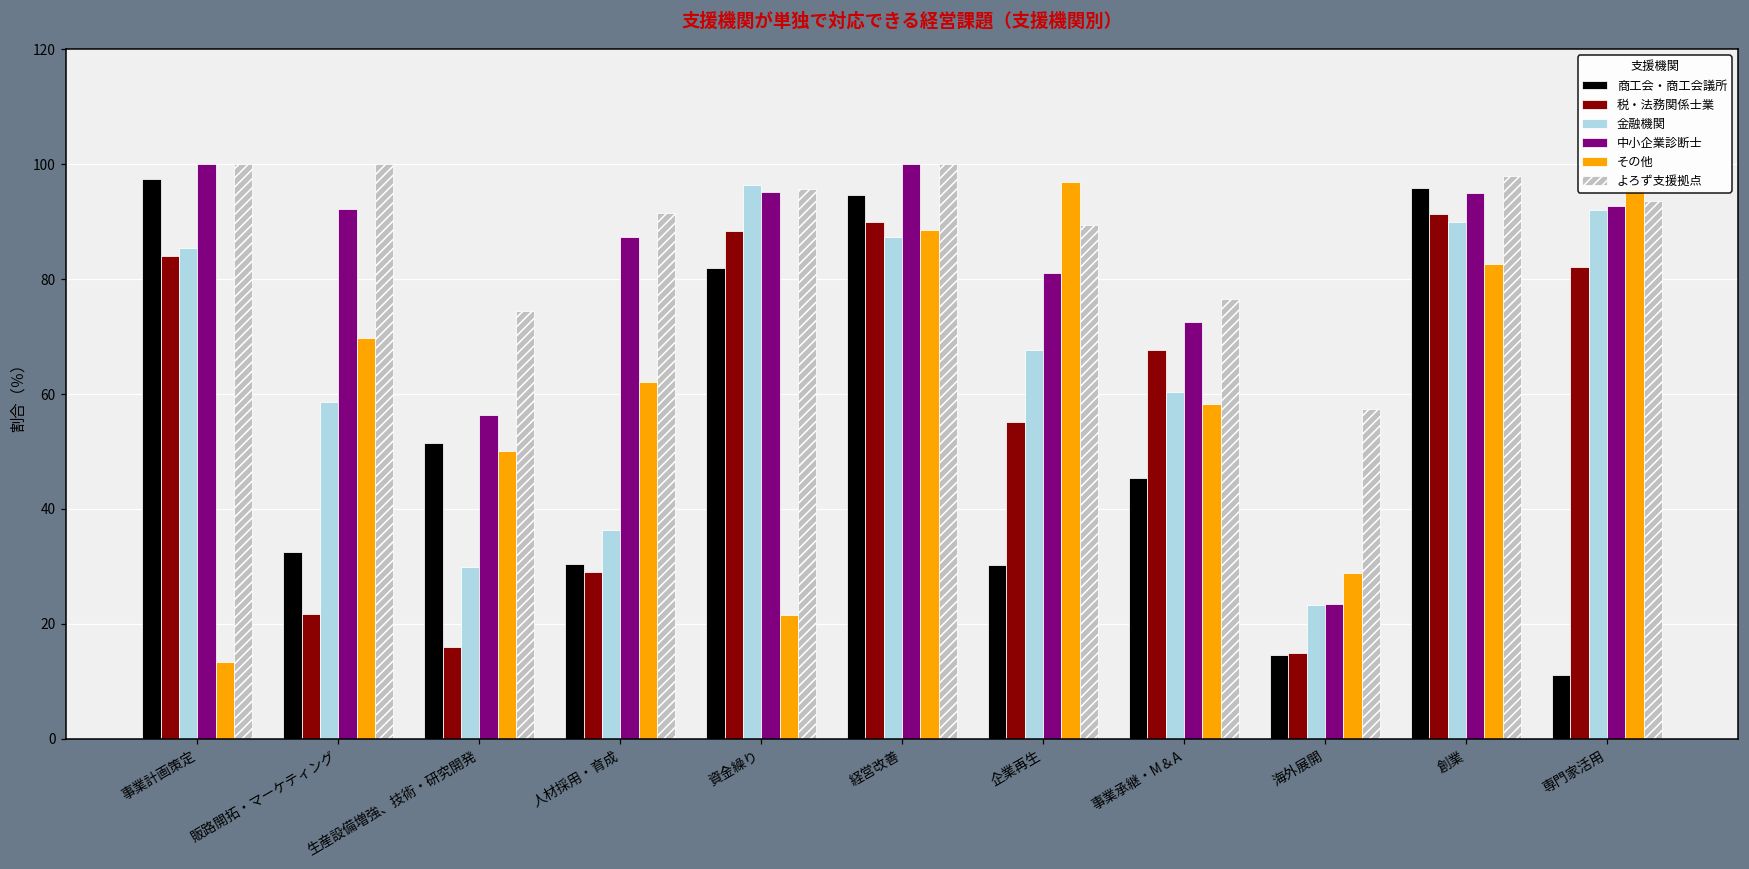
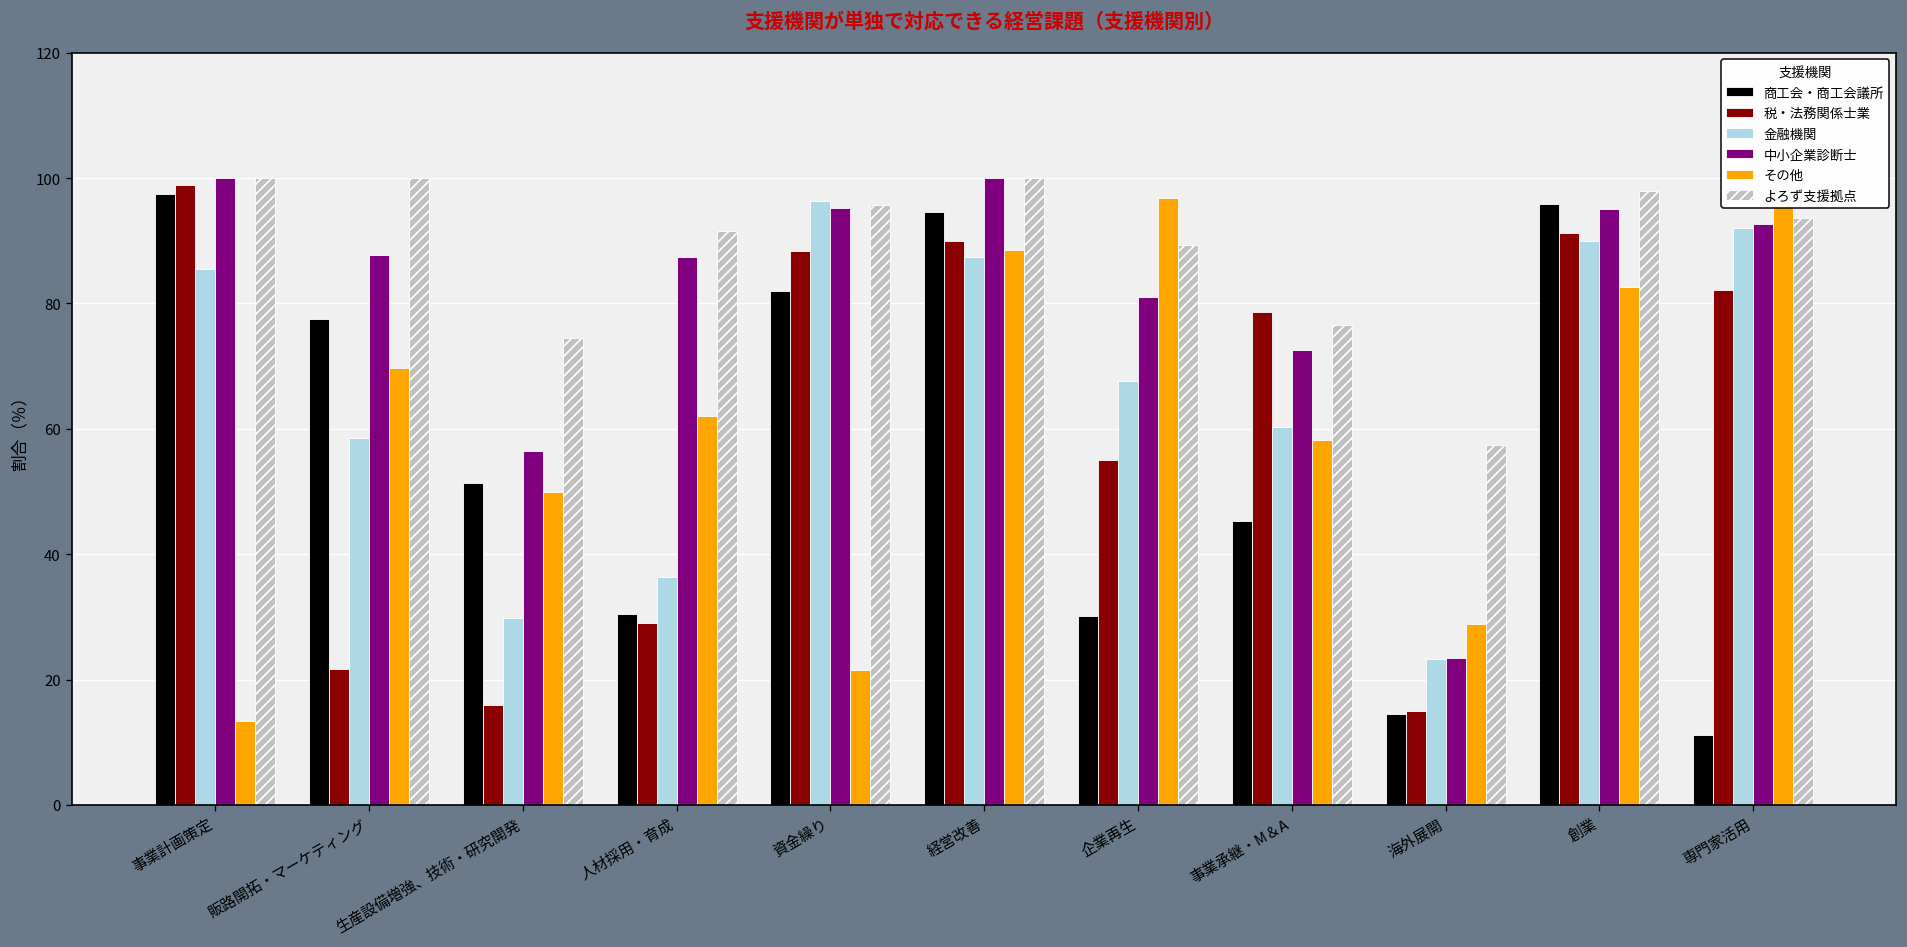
税・法務関係士業, 事業計画策定: 84 -> 99
商工会・商工会議所, 販路開拓・マーケティング: 33 -> 78
中小企業診断士, 販路開拓・マーケティング: 92 -> 88
税・法務関係士業, 事業承継・M＆A: 68 -> 79
